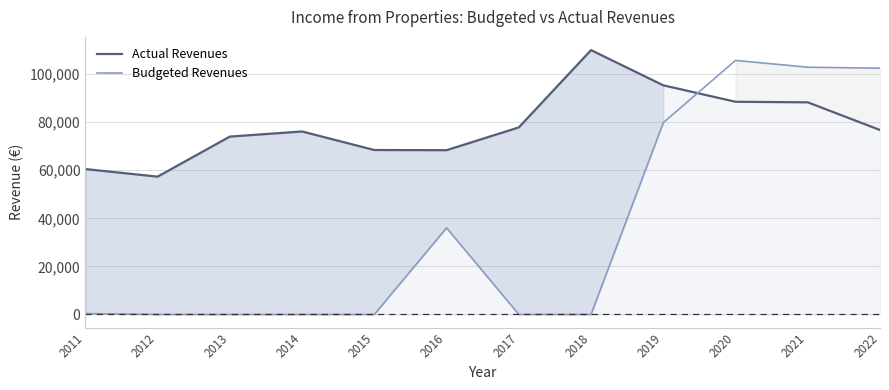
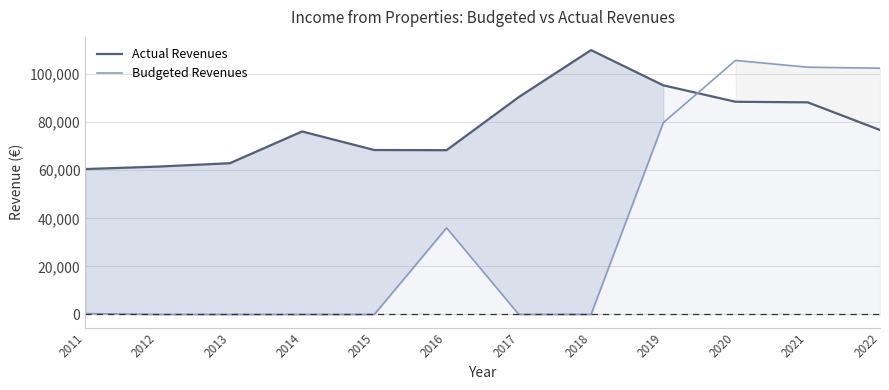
Actual Revenues, 2012: 57,000 -> 62,000
Actual Revenues, 2013: 74,000 -> 63,000
Actual Revenues, 2017: 78,000 -> 90,000
